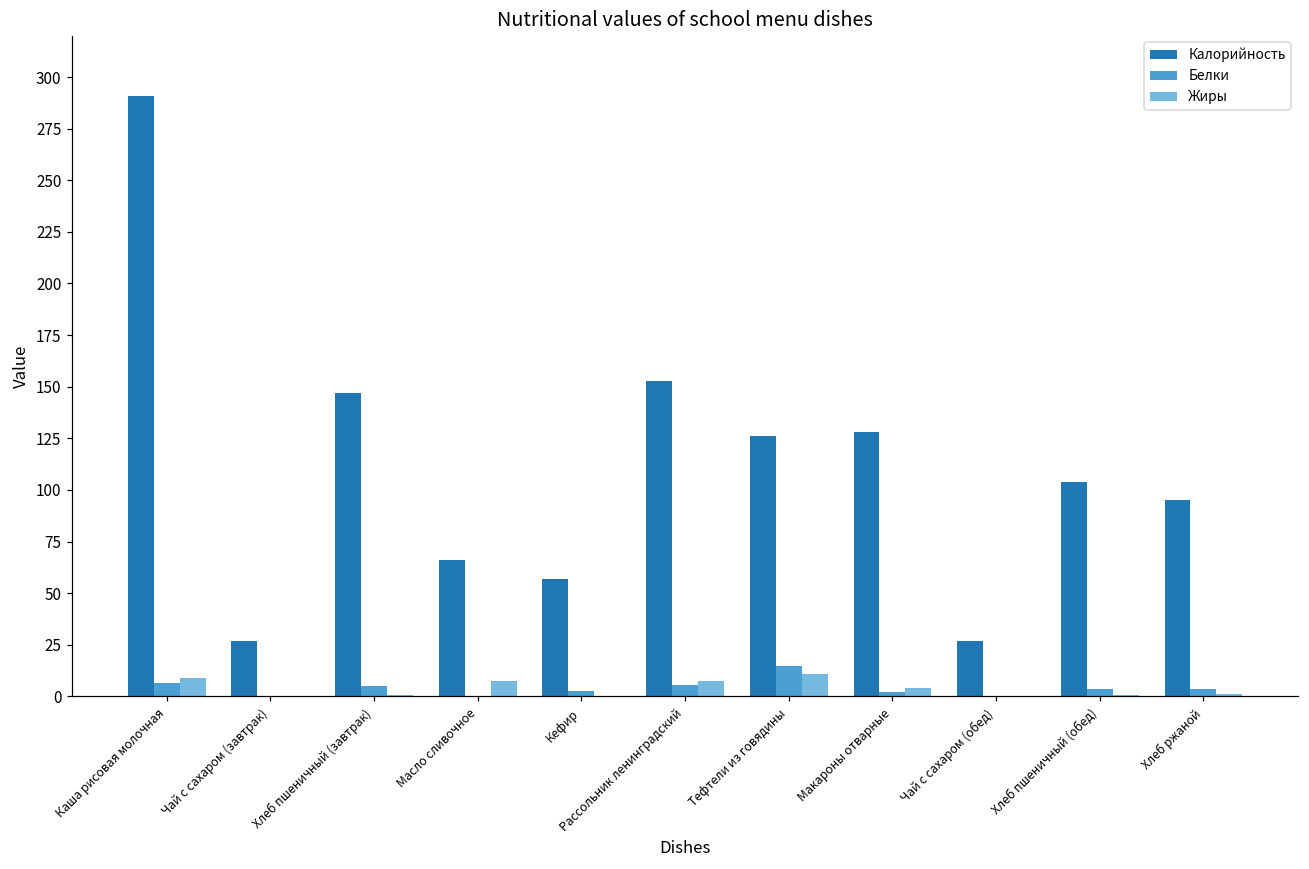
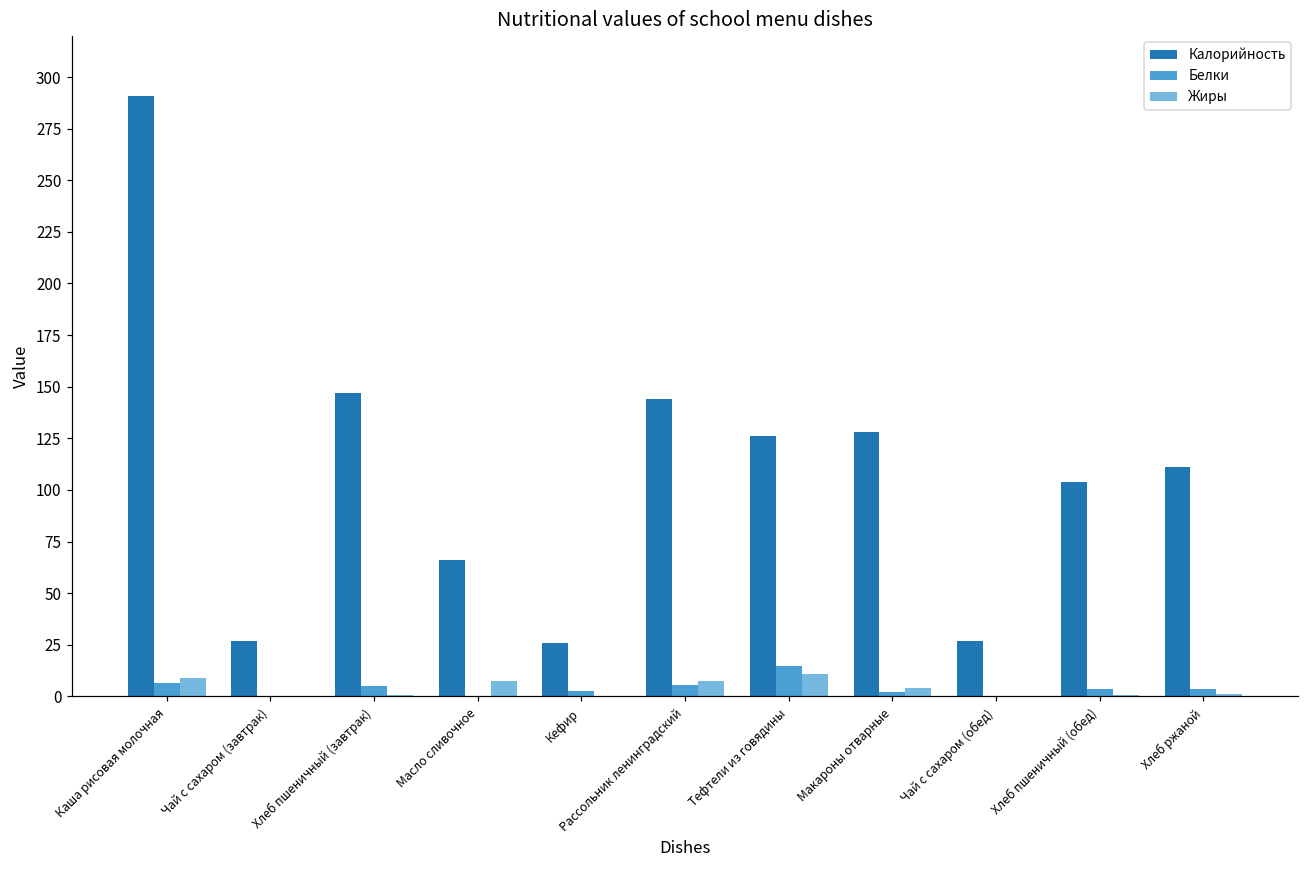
Калорийность, Кефир: 57 -> 26
Калорийность, Рассольник ленинградский: 153 -> 144
Калорийность, Хлеб ржаной: 95 -> 111
